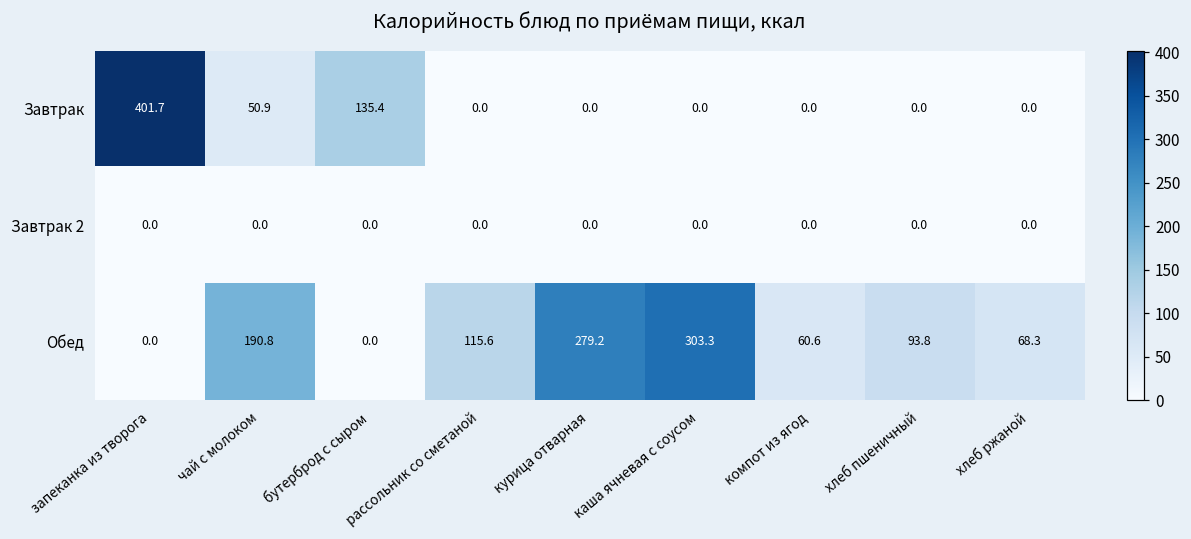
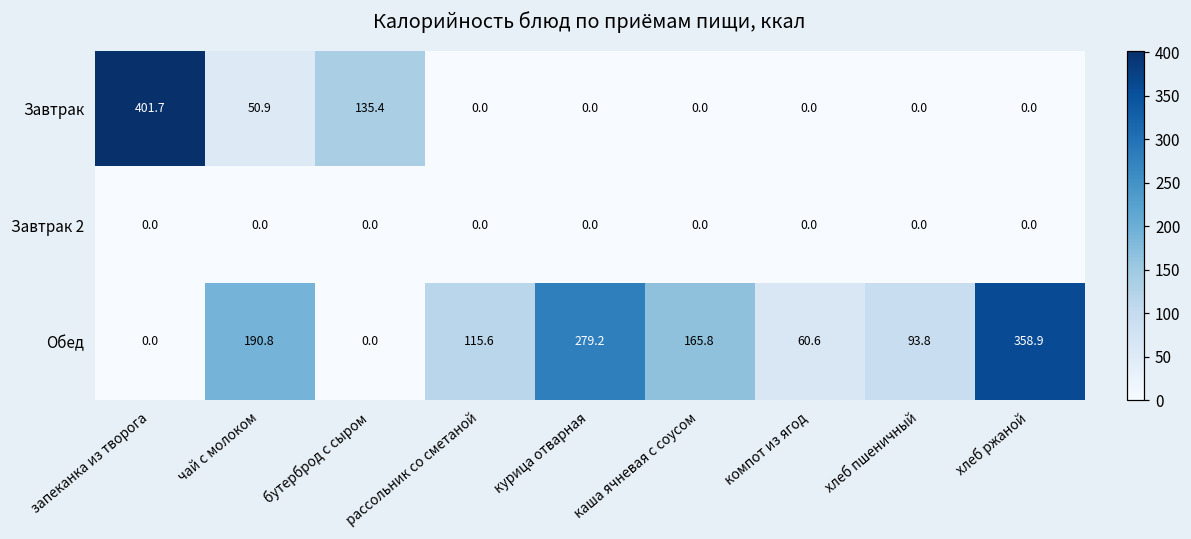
Обед, каша ячневая с соусом: 303.3 -> 165.8
Обед, хлеб ржаной: 68.3 -> 358.9
